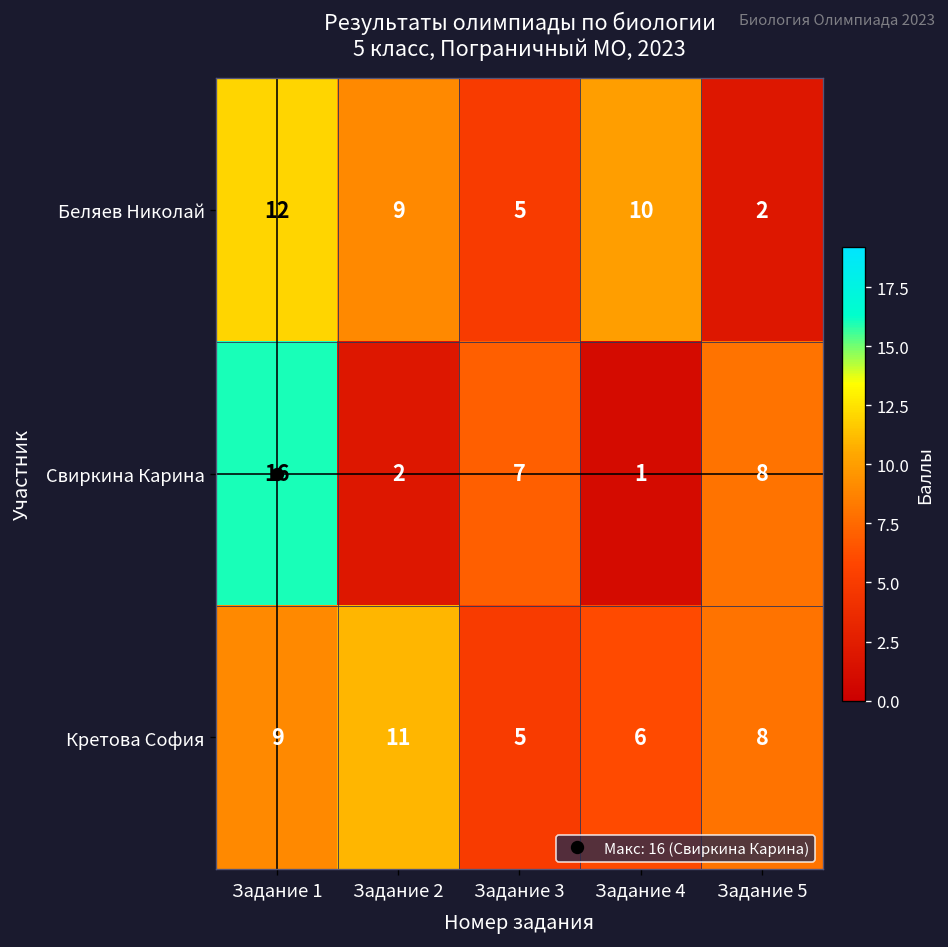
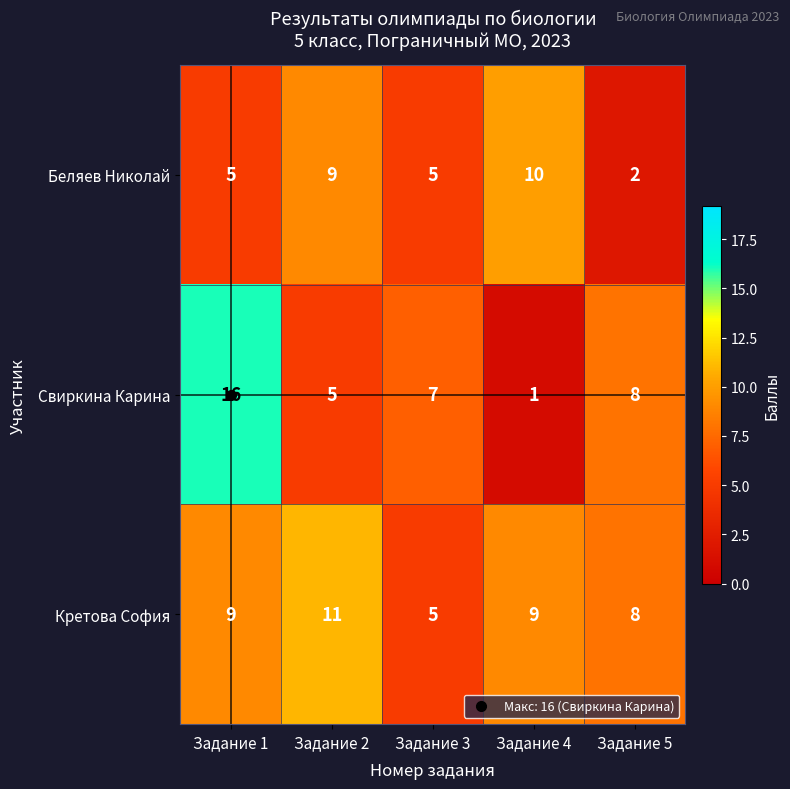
Беляев Николай, Задание 1: 12 -> 5
Свиркина Карина, Задание 2: 2 -> 5
Кретова София, Задание 4: 6 -> 9
